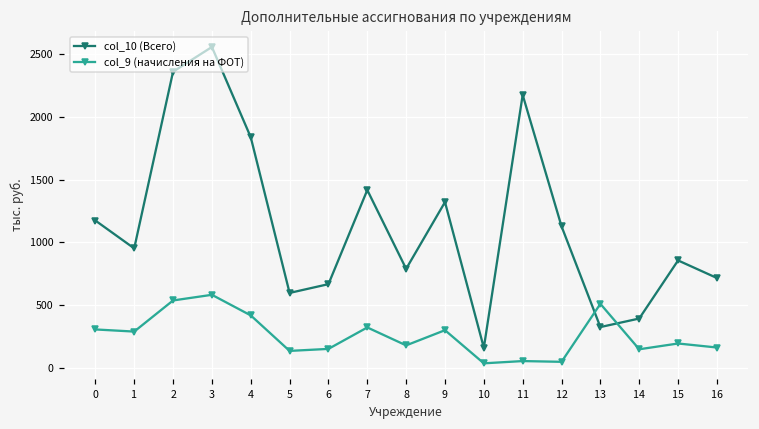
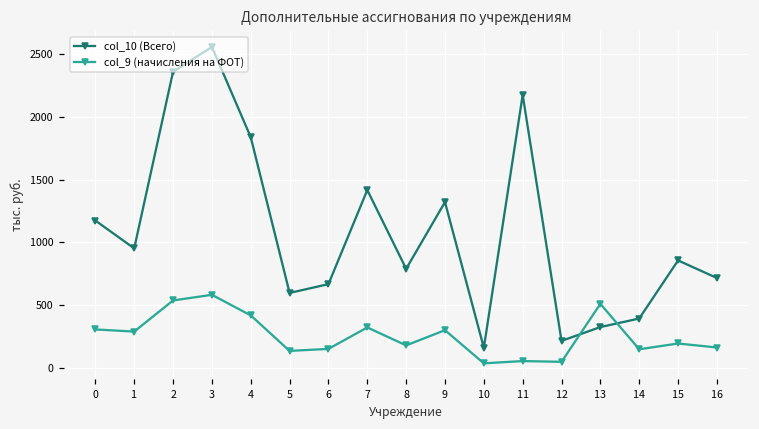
col_10 (Всего), 12: 1130 -> 220
